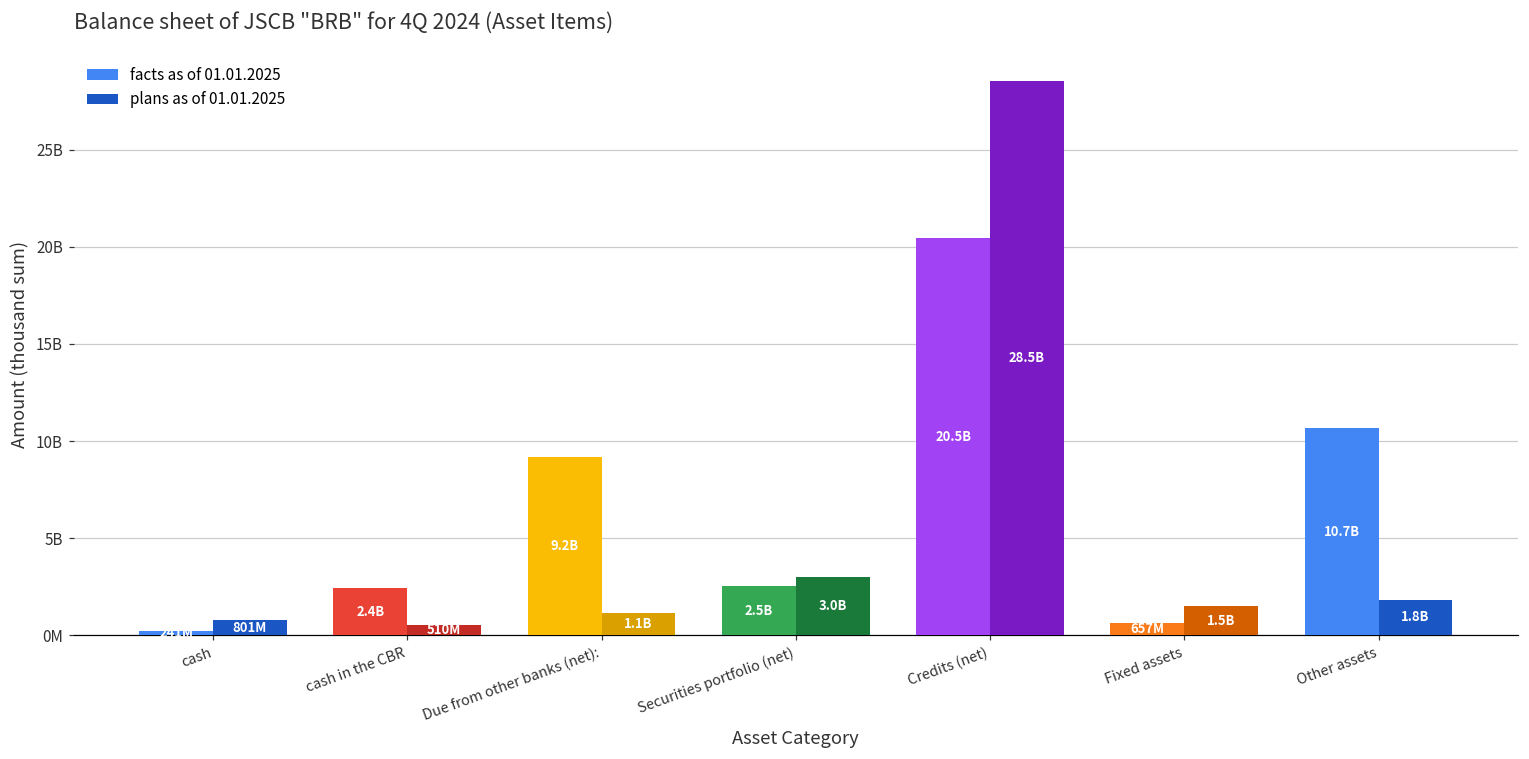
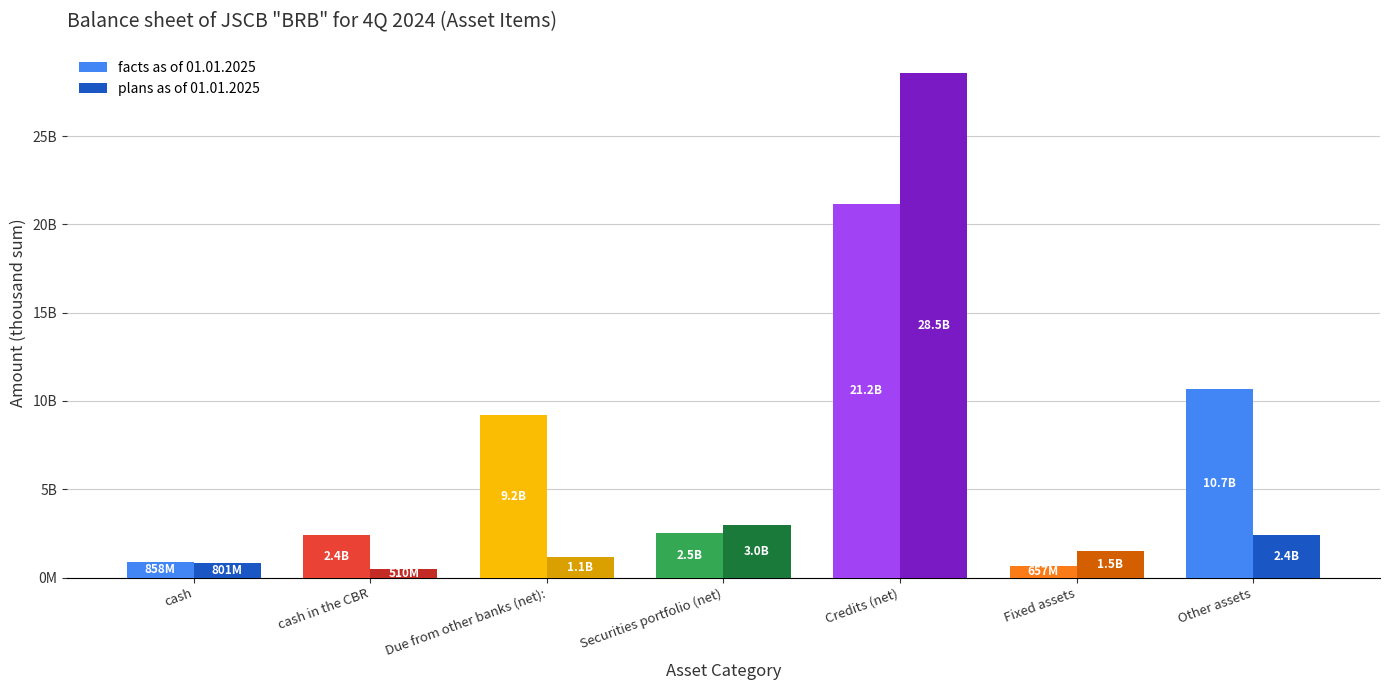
facts as of 01.01.2025, cash: 200000000 -> 900000000
facts as of 01.01.2025, Credits (net): 20.5B -> 21.2B
plans as of 01.01.2025, Other assets: 1.8B -> 2.4B
